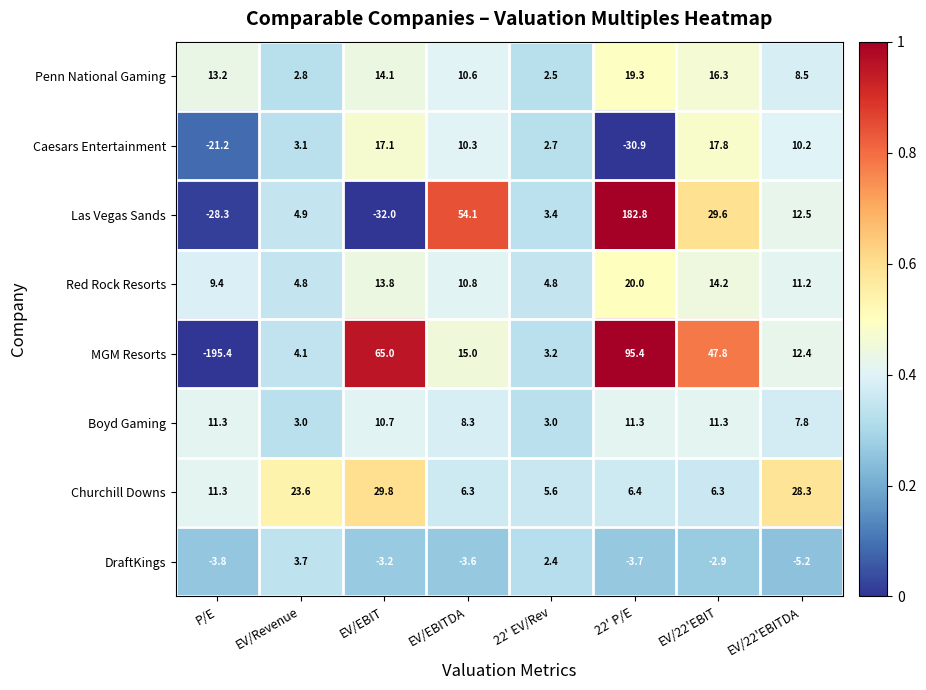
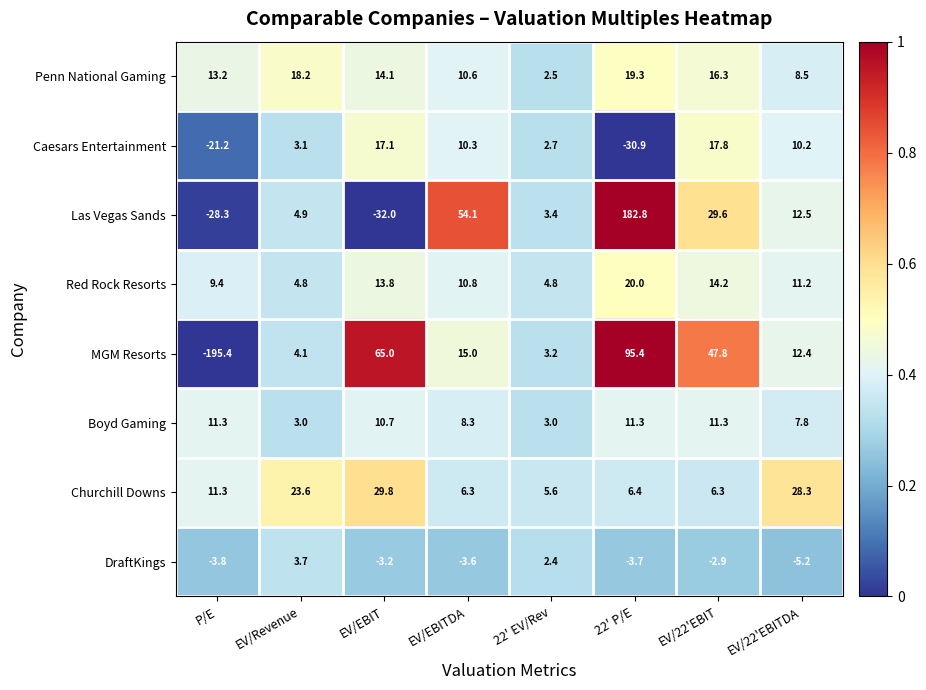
Penn National Gaming, EV/Revenue: 2.8 -> 18.2
